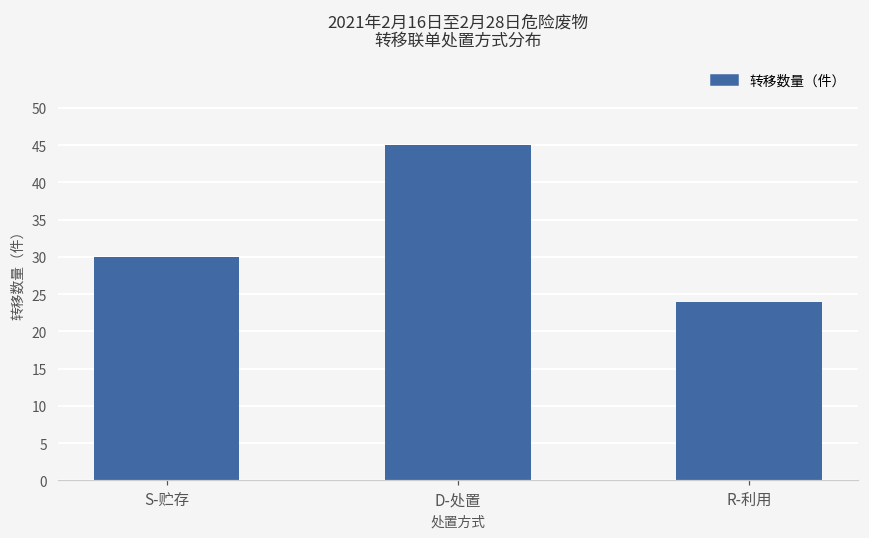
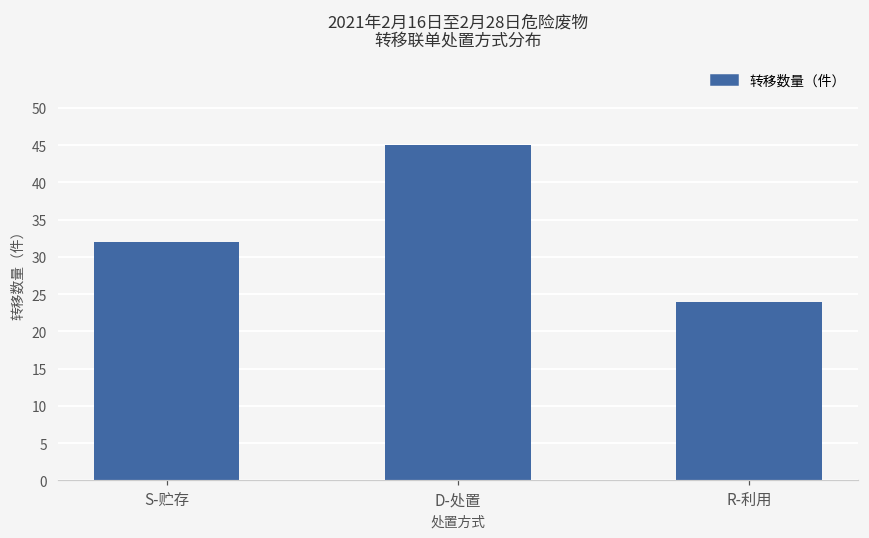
S-贮存: 30 -> 32
